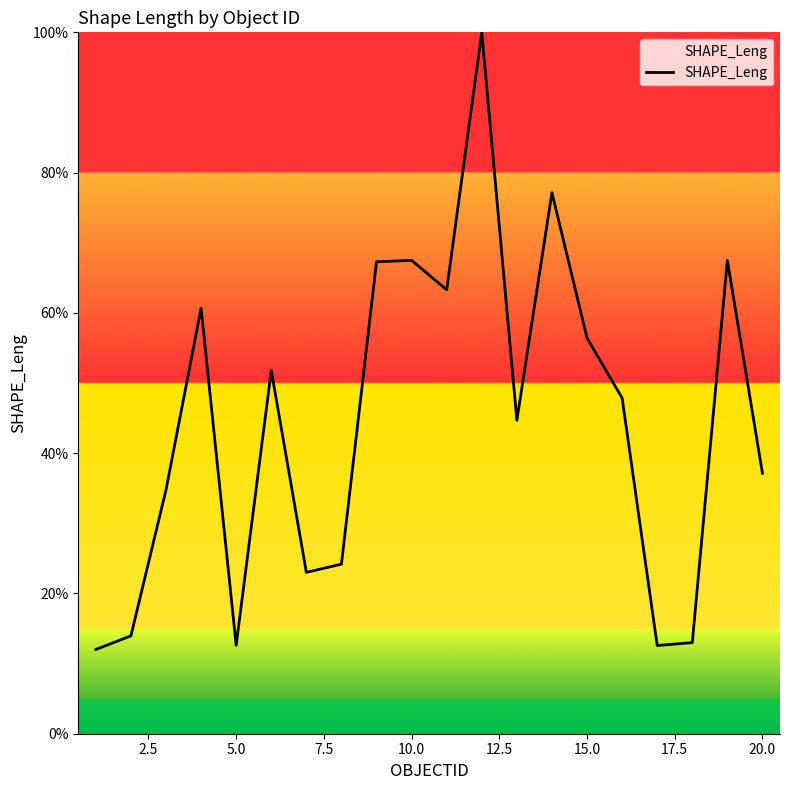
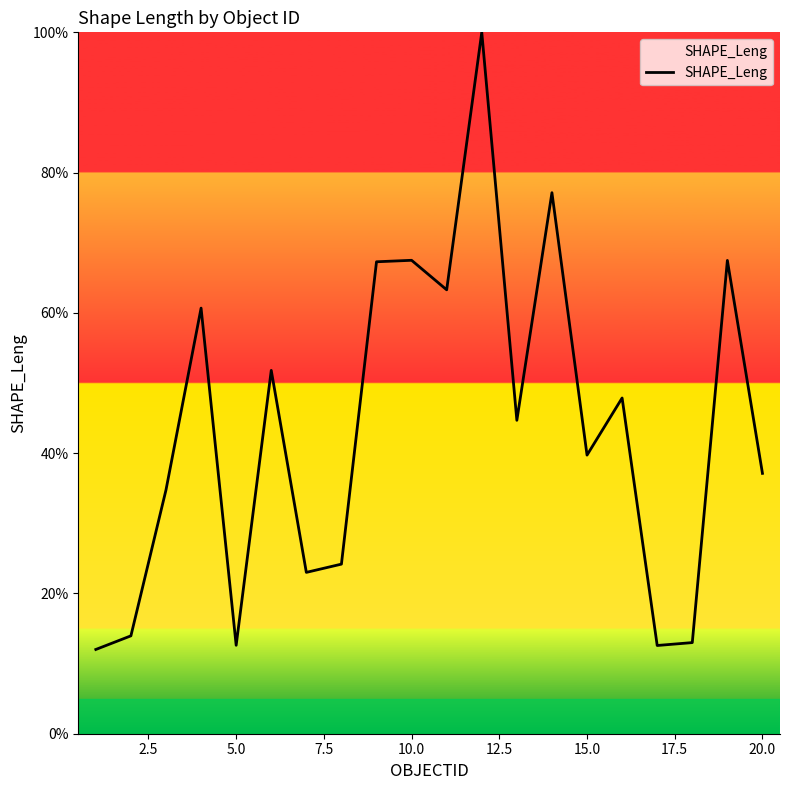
15.0: 56% -> 40%
